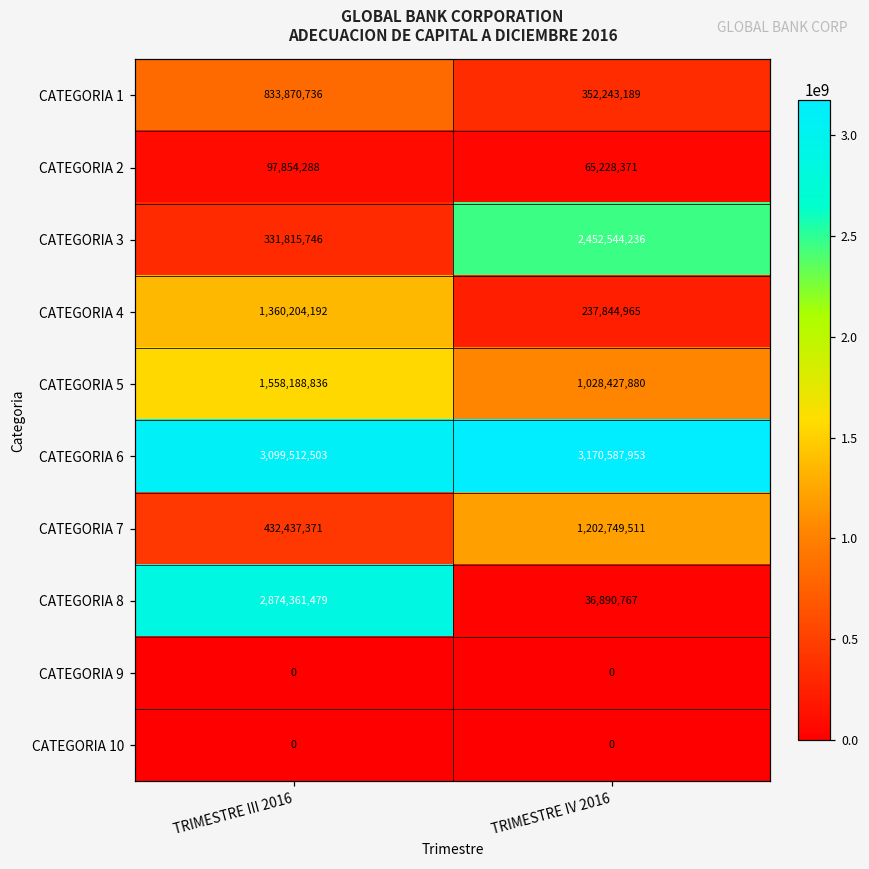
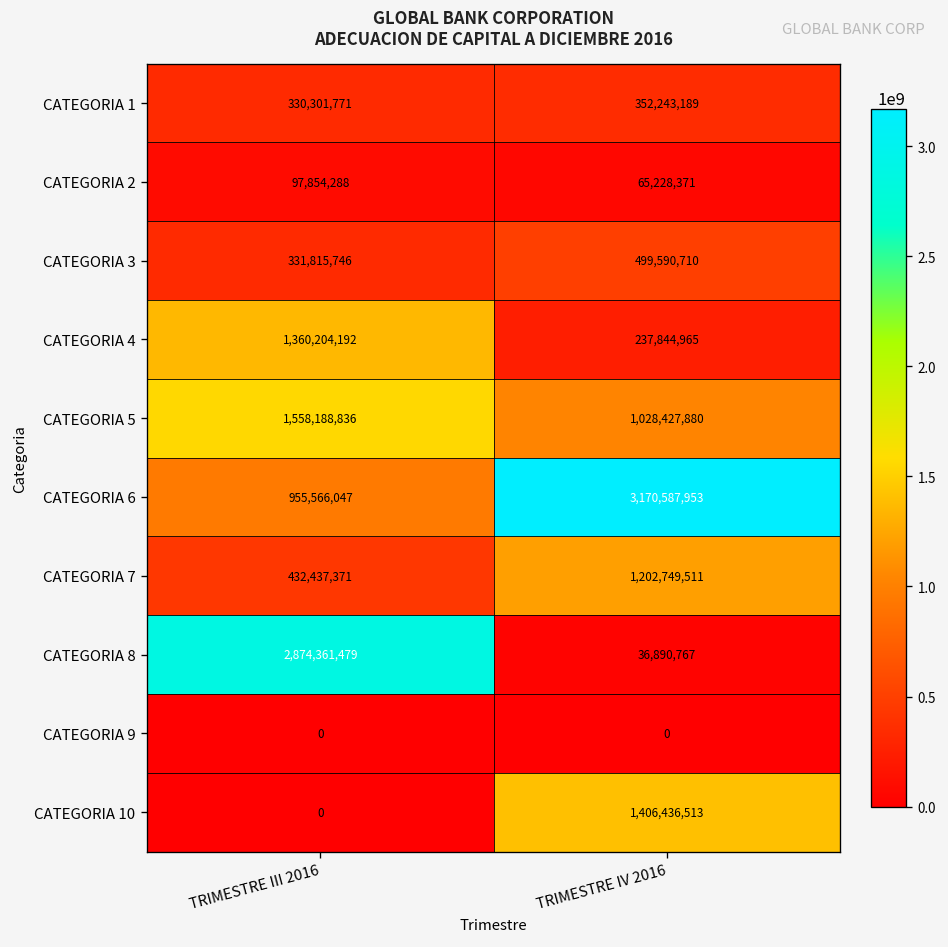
CATEGORIA 1, TRIMESTRE III 2016: 833,870,736 -> 330,301,771
CATEGORIA 3, TRIMESTRE IV 2016: 2,452,544,236 -> 499,590,710
CATEGORIA 6, TRIMESTRE III 2016: 3,099,512,503 -> 955,566,047
CATEGORIA 10, TRIMESTRE IV 2016: 0 -> 1,406,436,513
